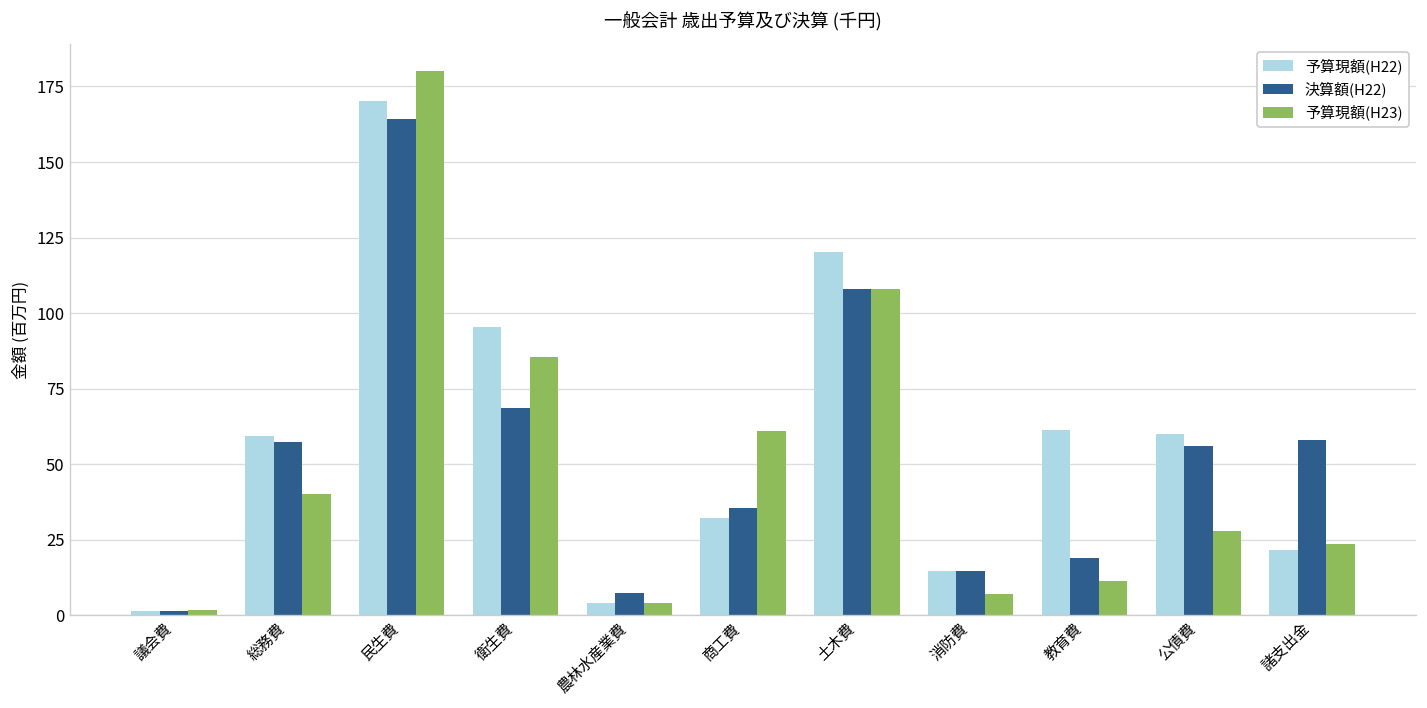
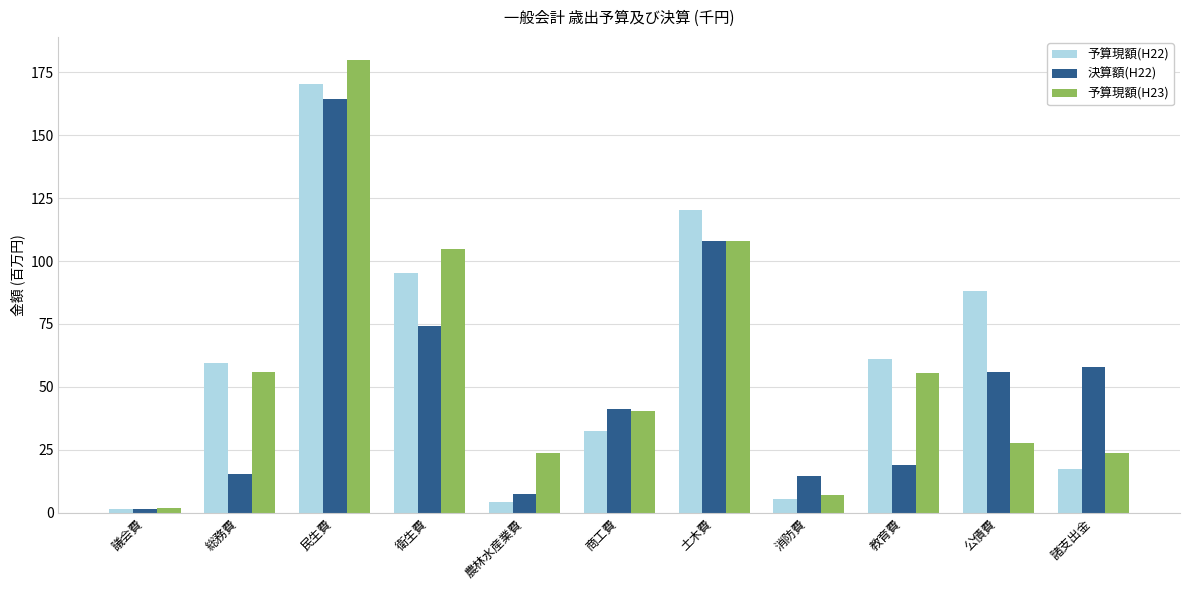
決算額(H22), 総務費: 57 -> 15
予算現額(H23), 総務費: 40 -> 56
決算額(H22), 衛生費: 69 -> 74
予算現額(H23), 衛生費: 86 -> 105
予算現額(H23), 農林水産業費: 4 -> 24
決算額(H22), 商工費: 36 -> 41
予算現額(H23), 商工費: 61 -> 41
予算現額(H22), 消防費: 15 -> 6
予算現額(H23), 教育費: 11 -> 55
予算現額(H22), 公債費: 60 -> 88
予算現額(H22), 諸支出金: 22 -> 17
